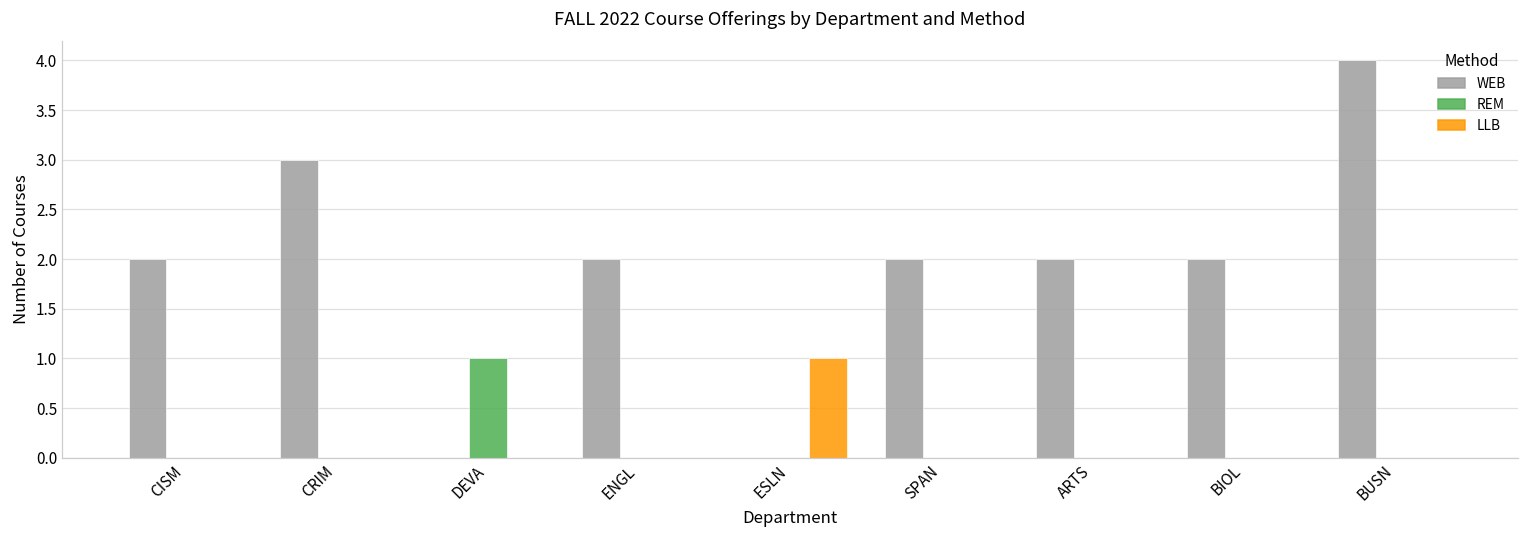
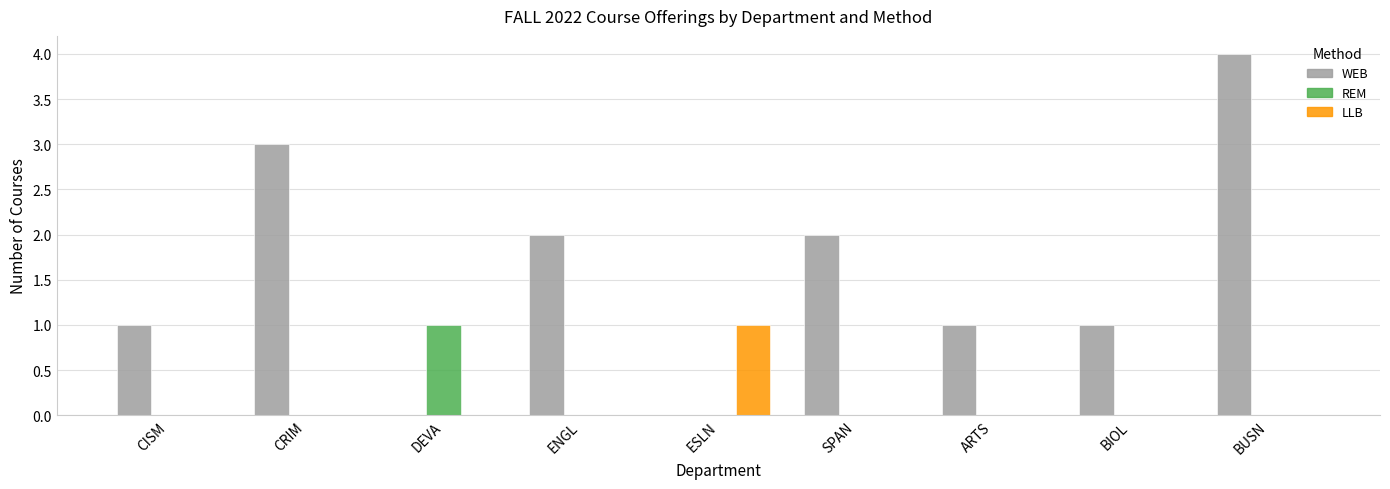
WEB, CISM: 2 -> 1
WEB, ARTS: 2 -> 1
WEB, BIOL: 2 -> 1
